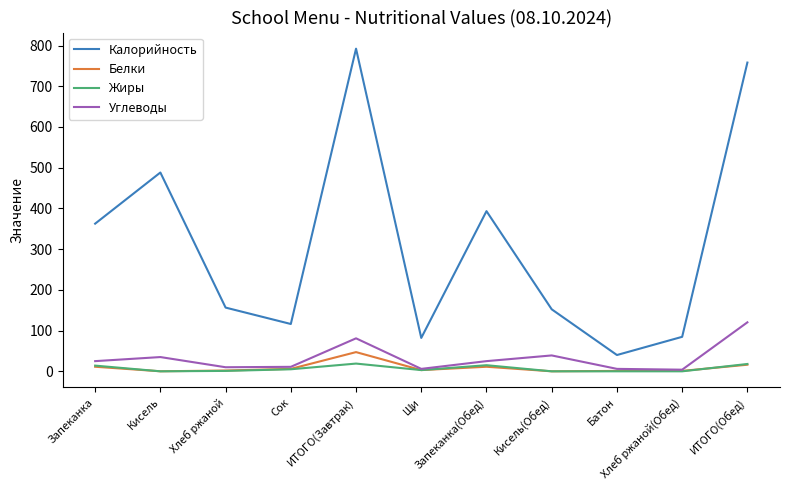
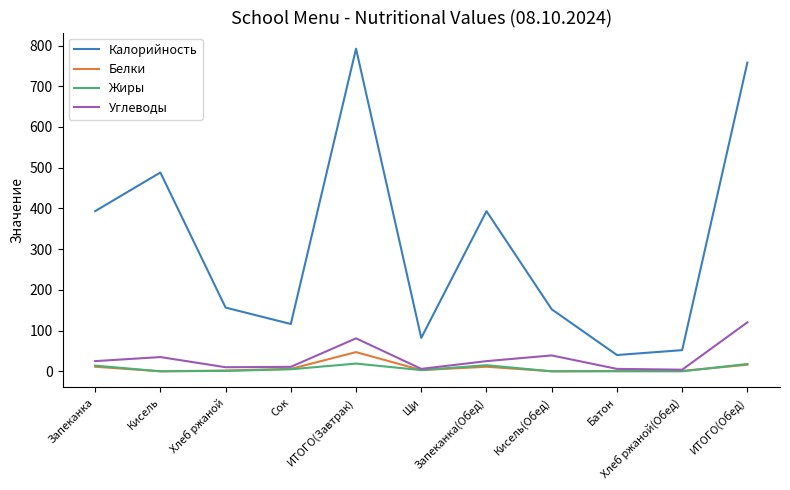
Калорийность, Запеканка: 360 -> 390
Калорийность, Хлеб ржаной(Обед): 80 -> 50
